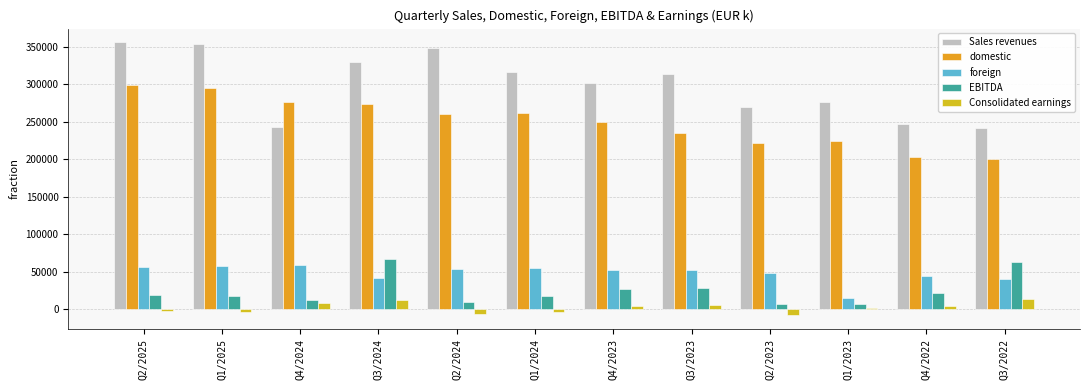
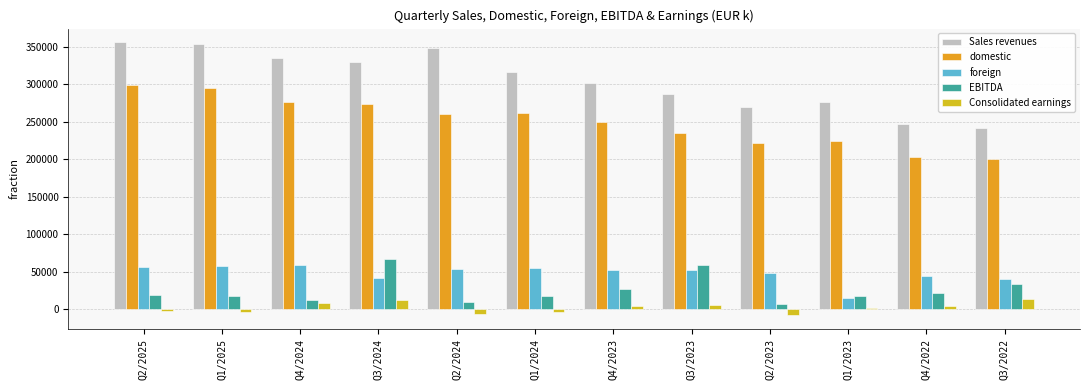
Sales revenues, Q4/2024: 240000 -> 340000
Sales revenues, Q3/2023: 310000 -> 290000
EBITDA, Q3/2023: 30000 -> 60000
EBITDA, Q1/2023: 10000 -> 20000
EBITDA, Q3/2022: 60000 -> 30000
